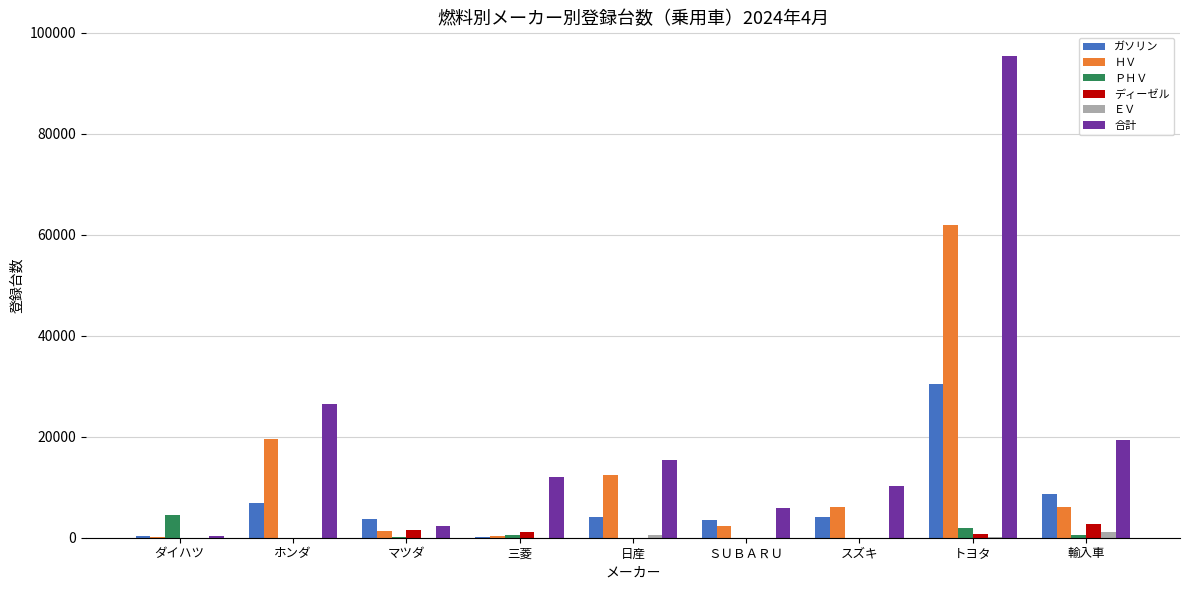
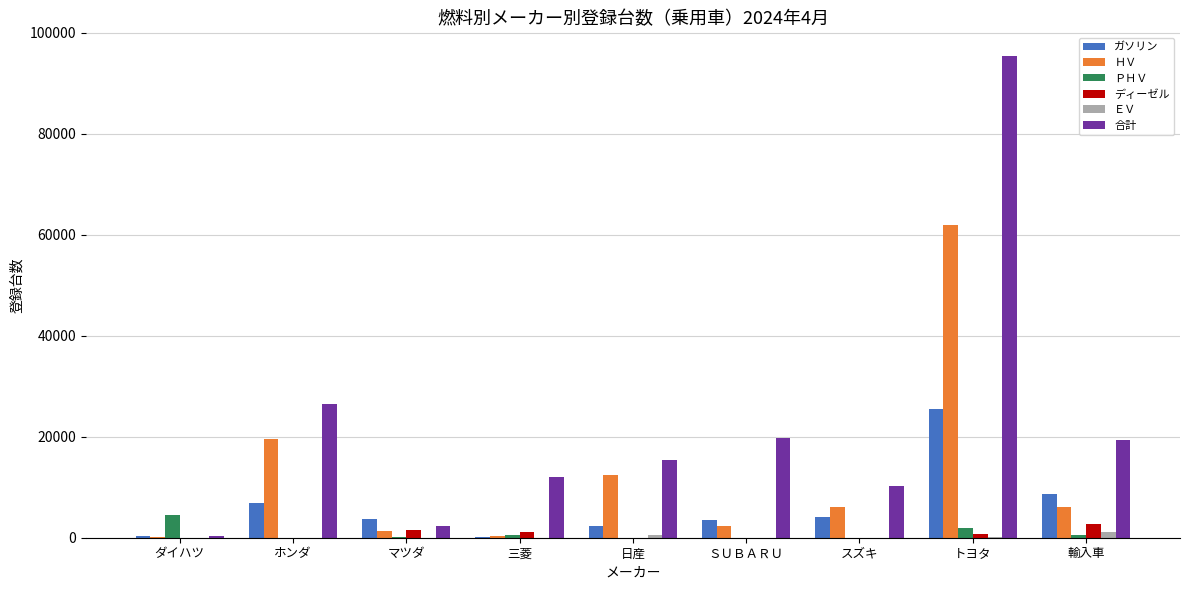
ガソリン, 日産: 4000 -> 2000
合計, ＳＵＢＡＲＵ: 6000 -> 20000
ガソリン, トヨタ: 30000 -> 26000
